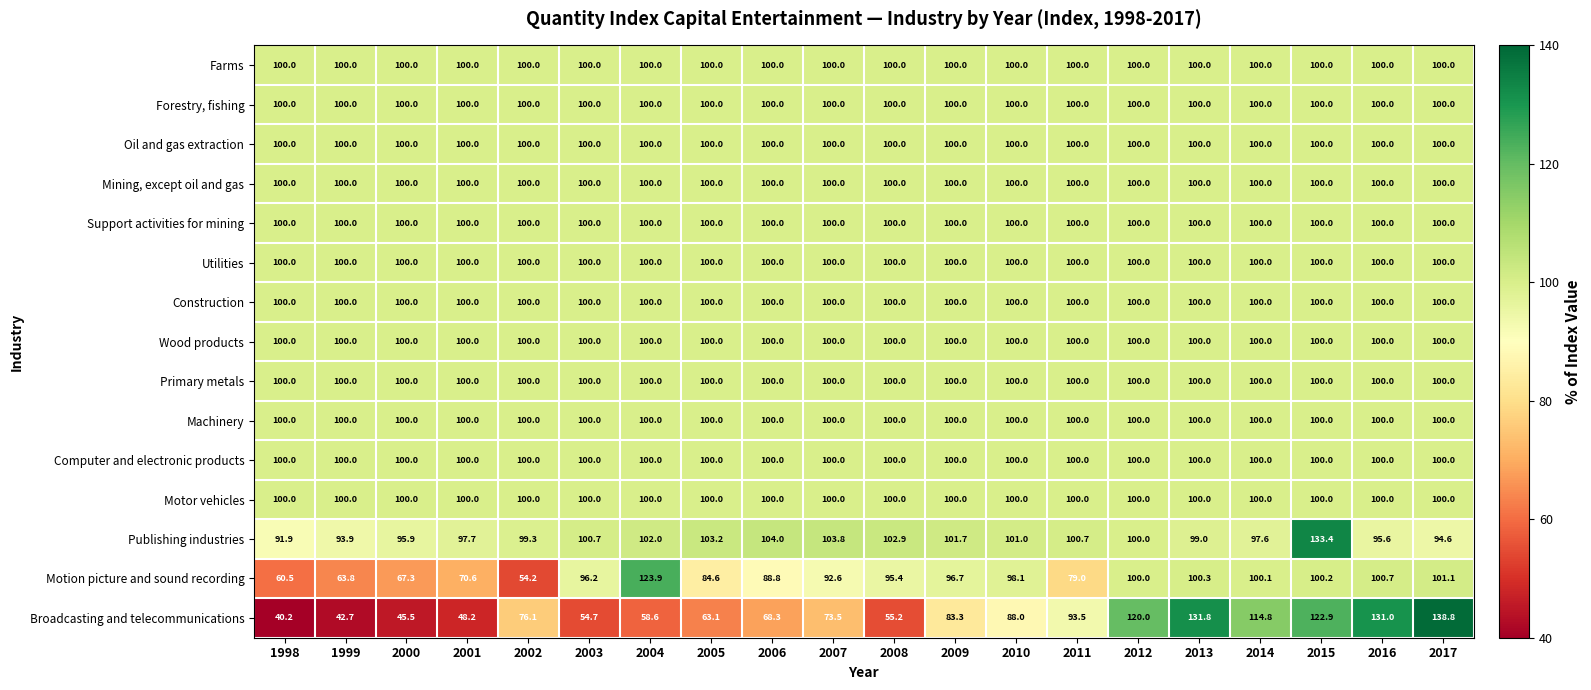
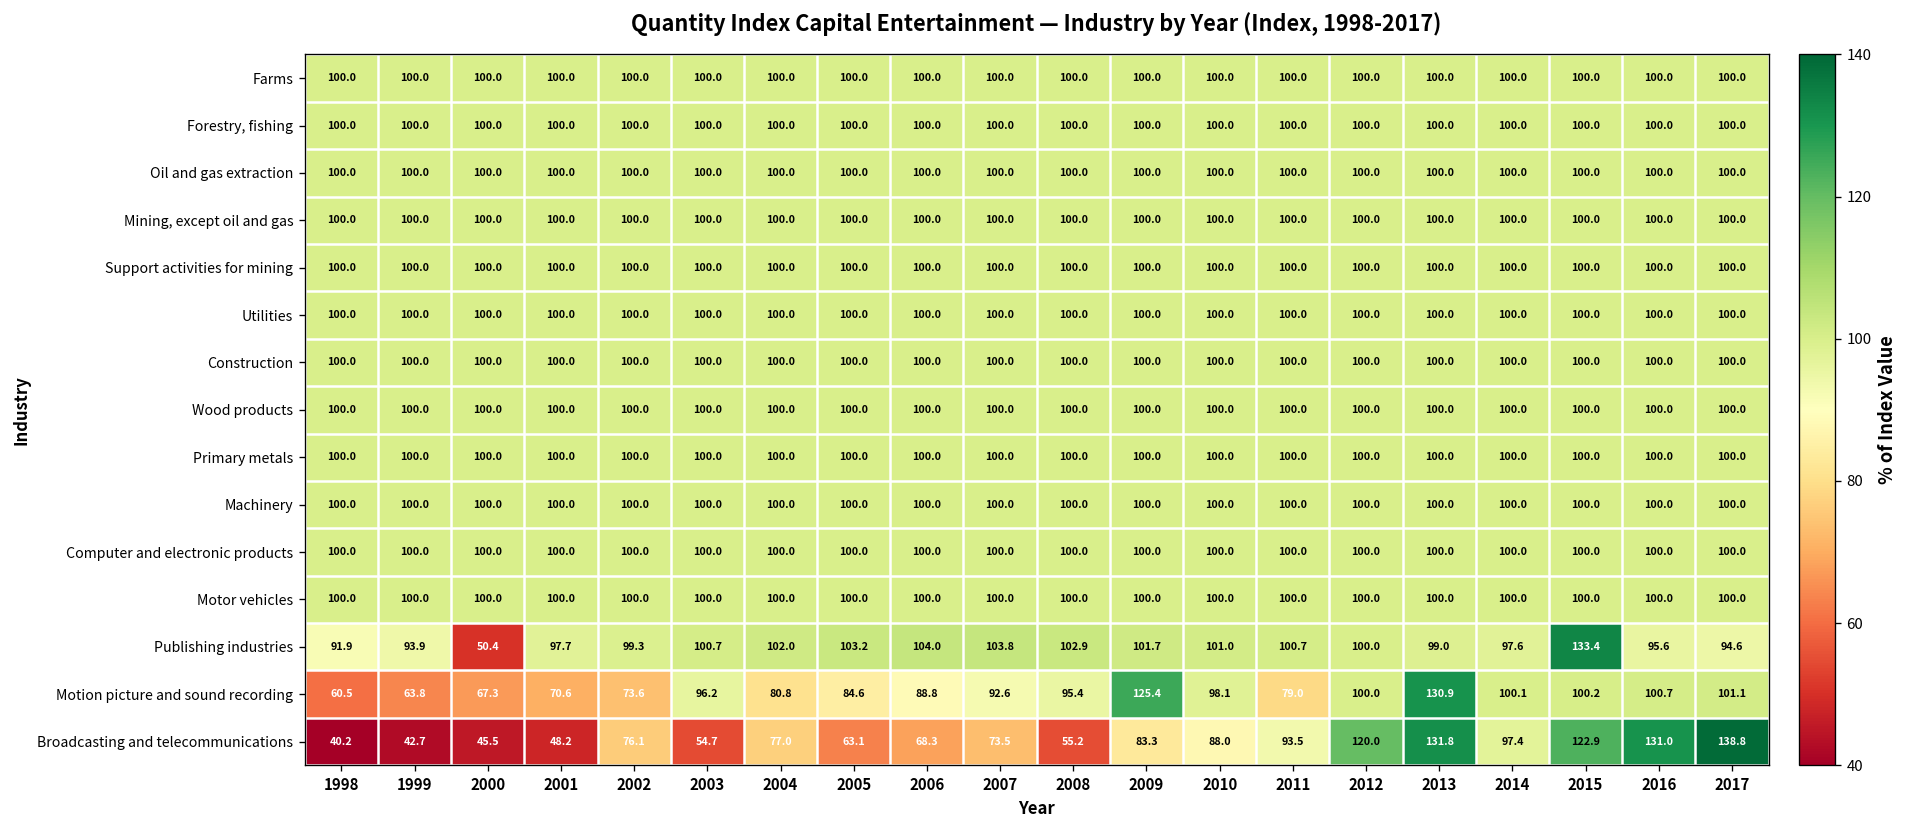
Publishing industries, 2000: 95.9 -> 50.4
Motion picture and sound recording, 2002: 54.2 -> 73.6
Motion picture and sound recording, 2004: 123.9 -> 80.8
Motion picture and sound recording, 2009: 96.7 -> 125.4
Motion picture and sound recording, 2013: 100.3 -> 130.9
Broadcasting and telecommunications, 2004: 58.6 -> 77.0
Broadcasting and telecommunications, 2014: 114.8 -> 97.4
